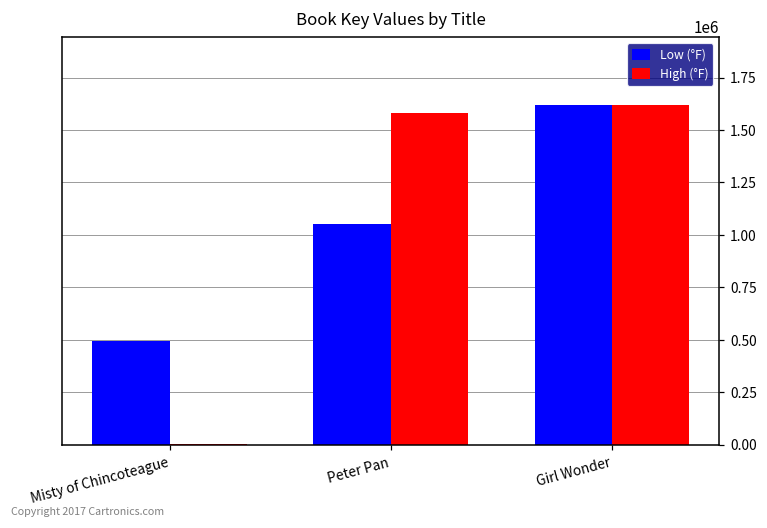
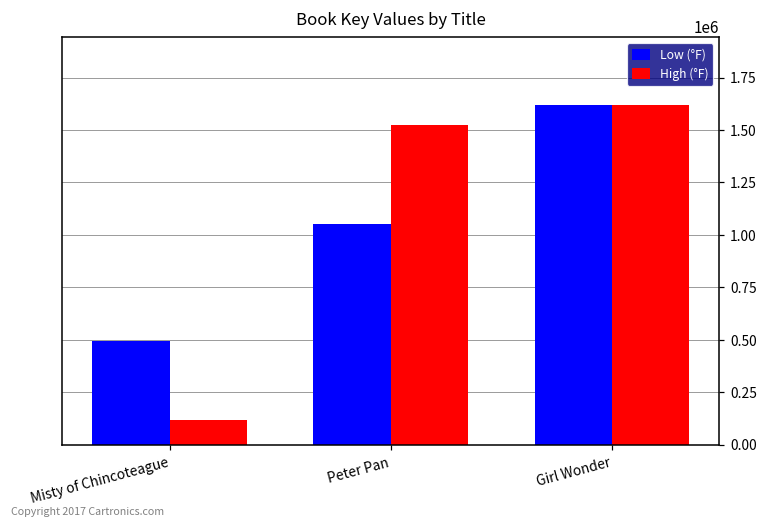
High (°F), Misty of Chincoteague: 10000 -> 120000
High (°F), Peter Pan: 1580000 -> 1520000
